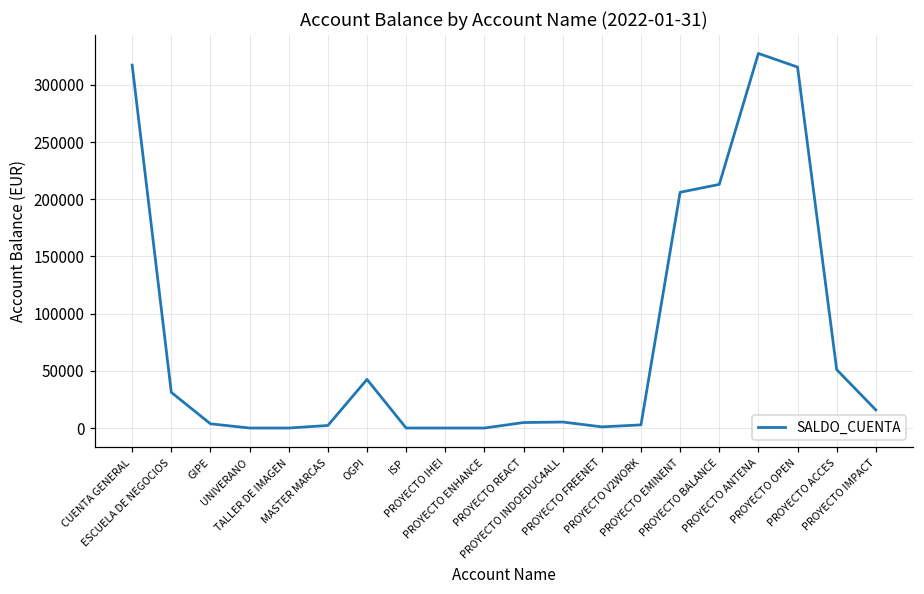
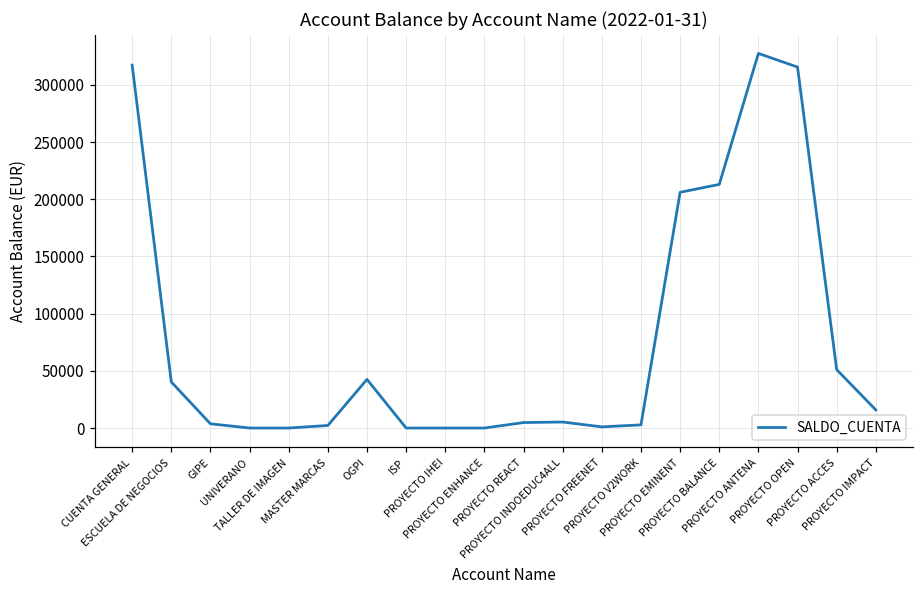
ESCUELA DE NEGOCIOS: 31000 -> 40000
